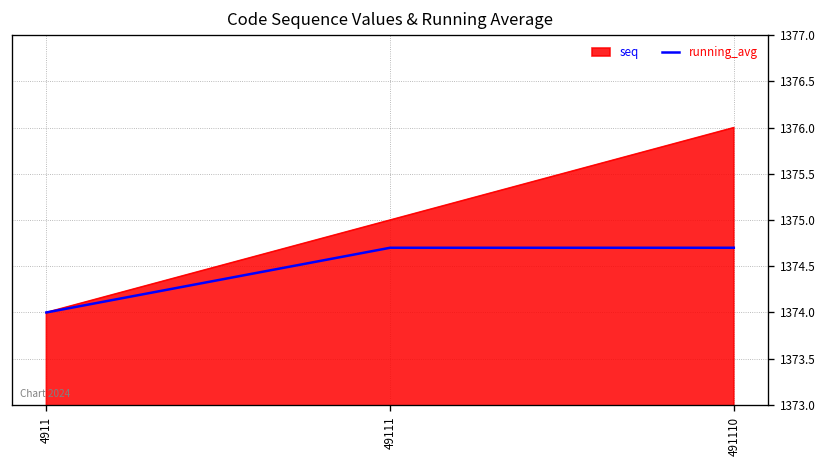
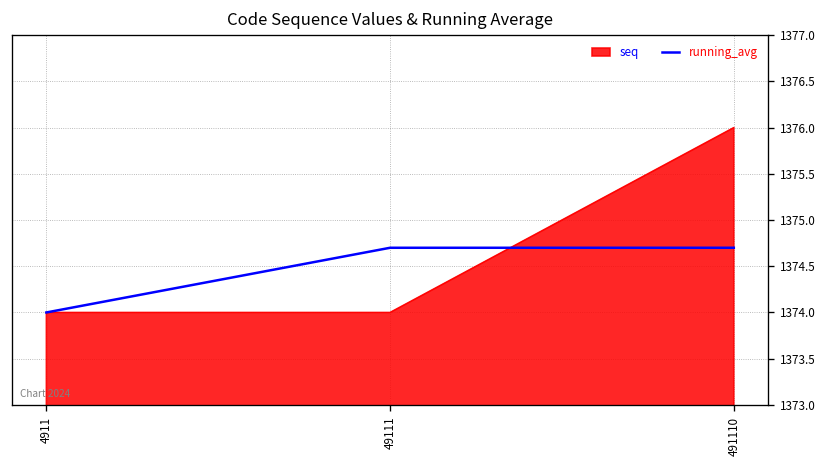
seq, 49111: 1375 -> 1374
